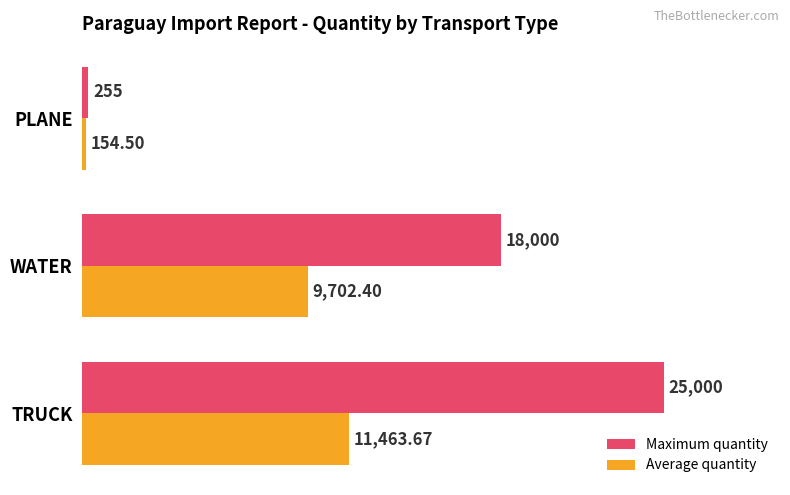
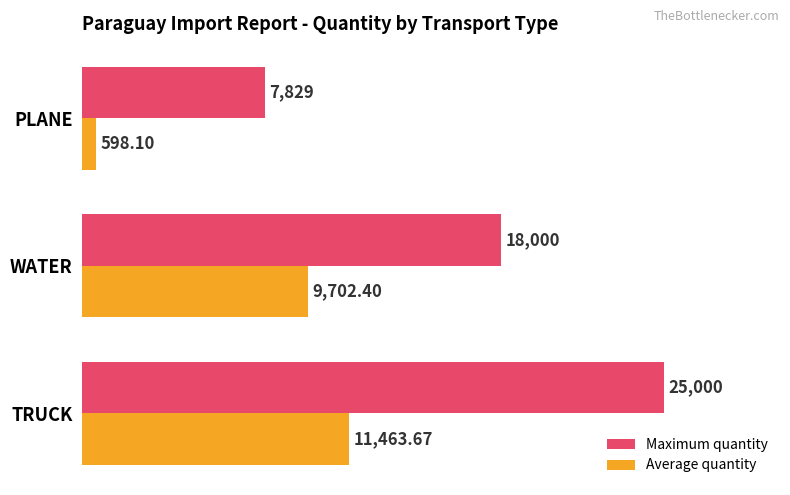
Maximum quantity, PLANE: 255 -> 7,829
Average quantity, PLANE: 154.50 -> 598.10
